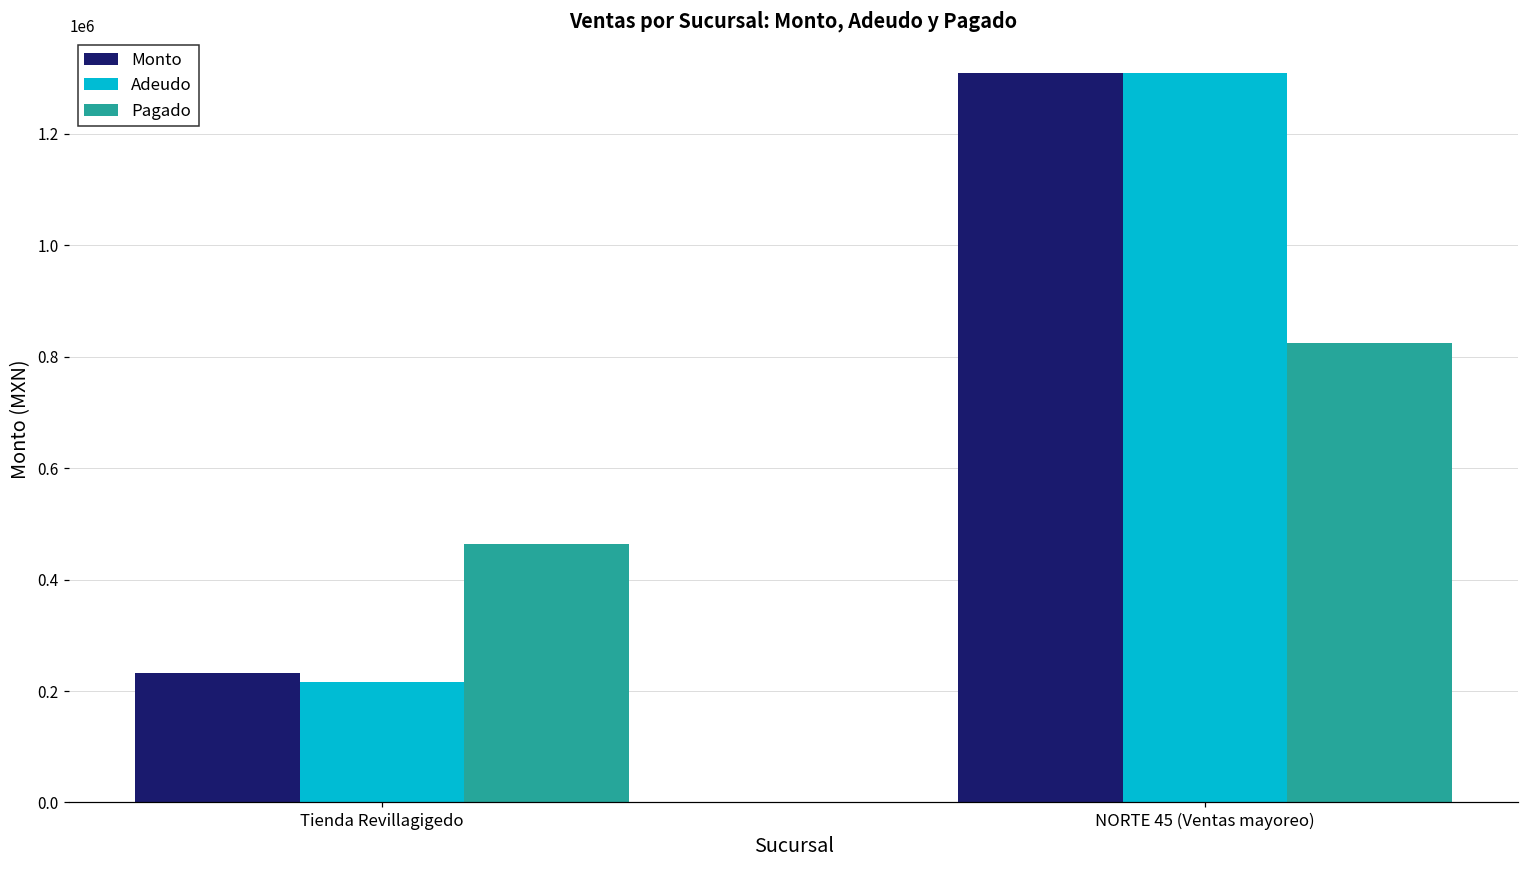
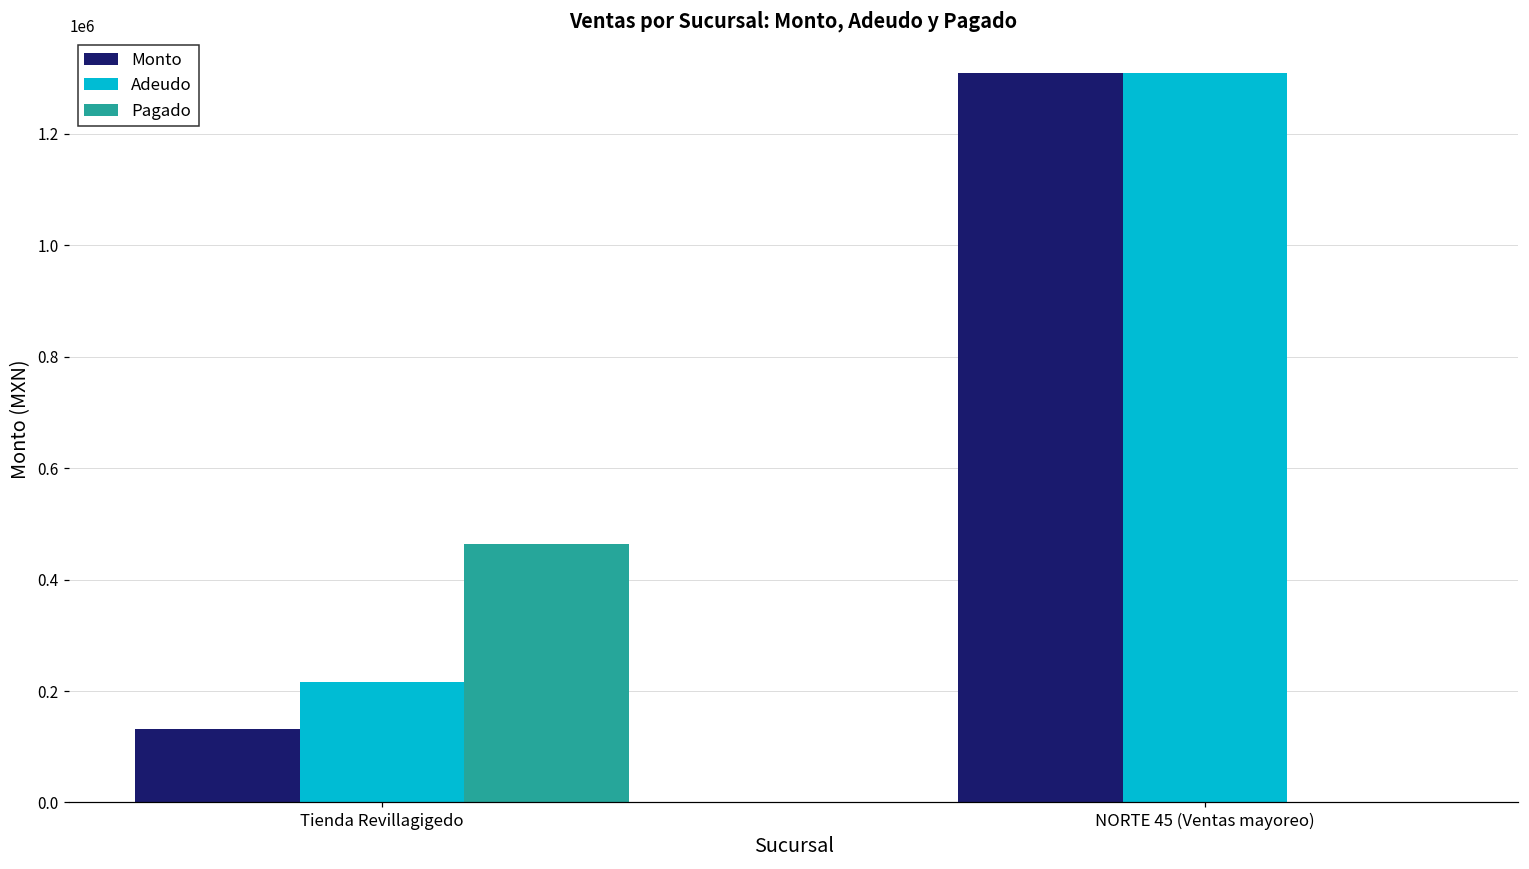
Monto, Tienda Revillagigedo: 230000 -> 130000
Pagado, NORTE 45 (Ventas mayoreo): 820000 -> 0
